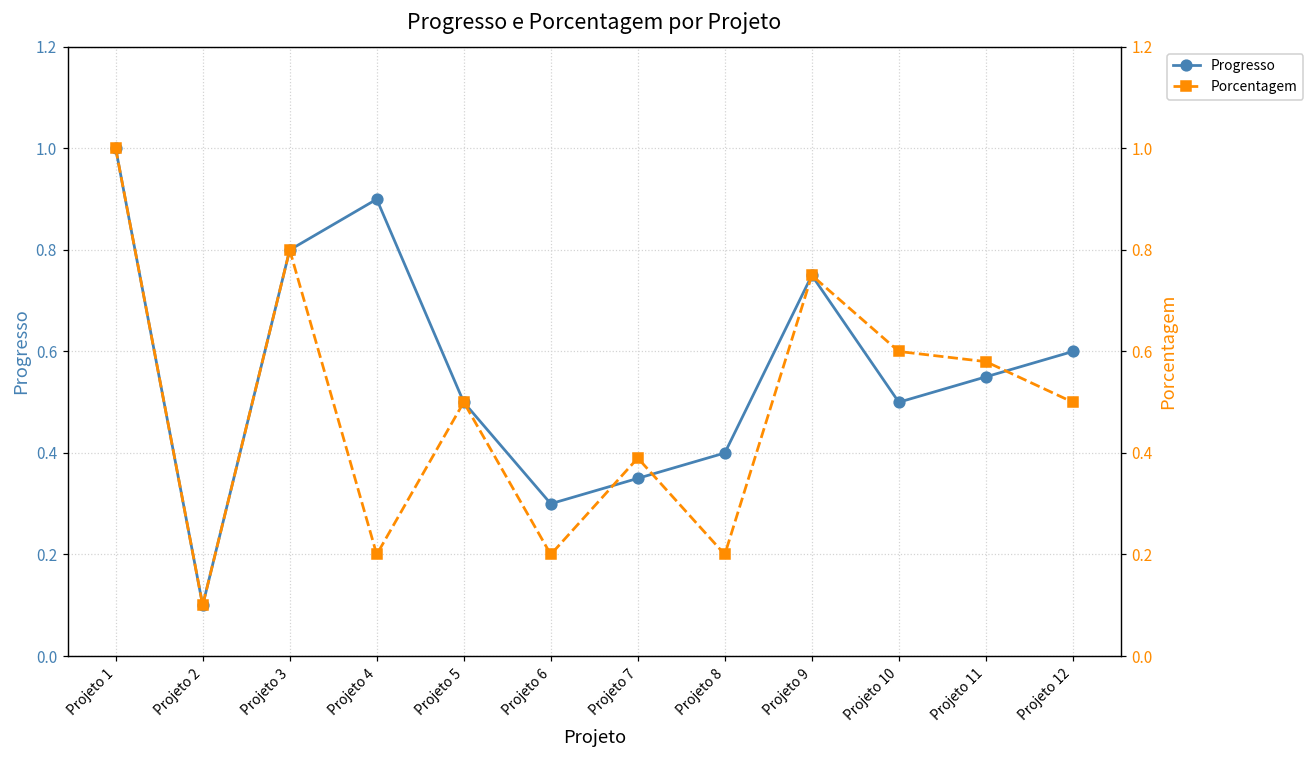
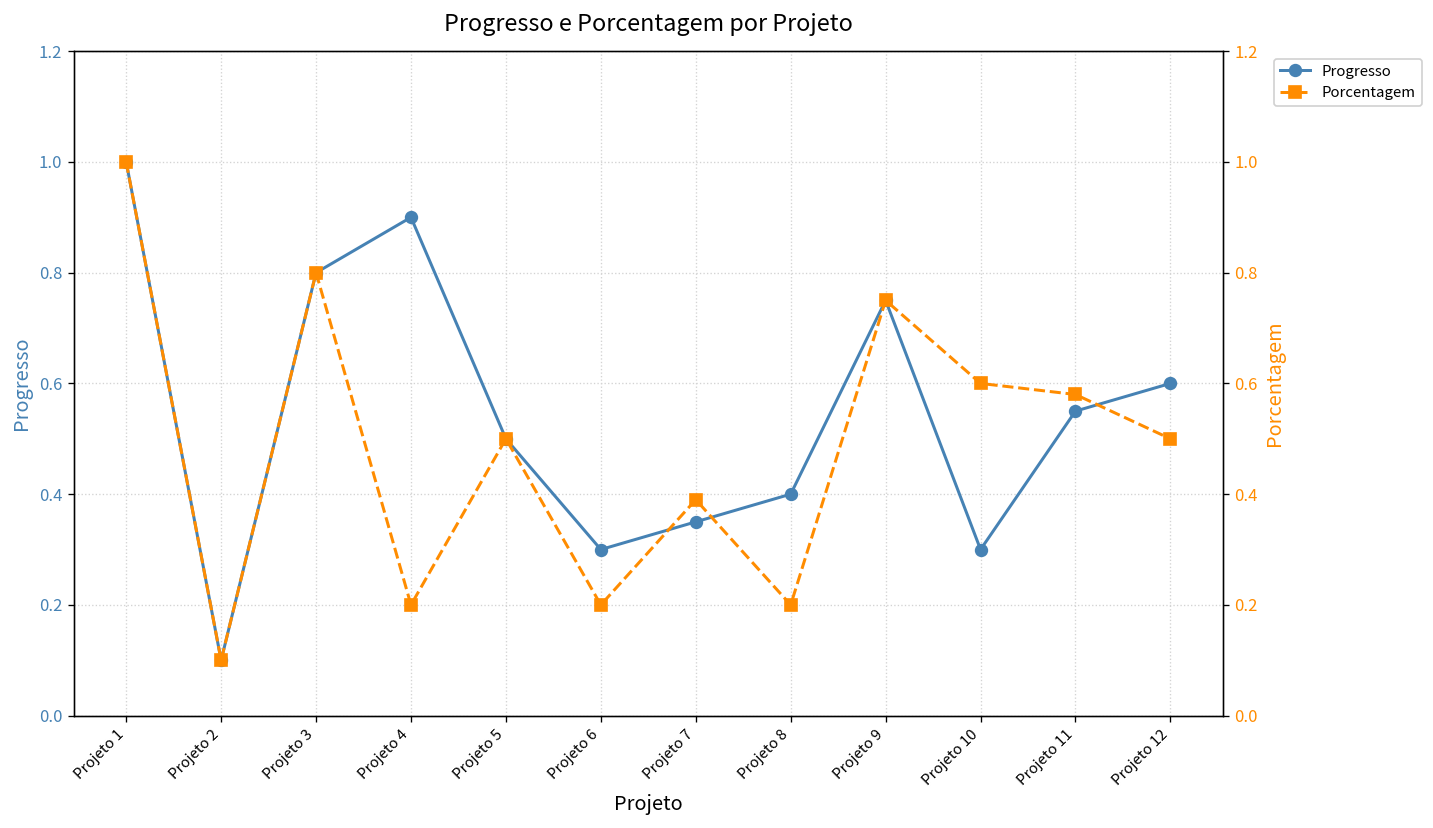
Progresso, Projeto 10: 0.5 -> 0.3
